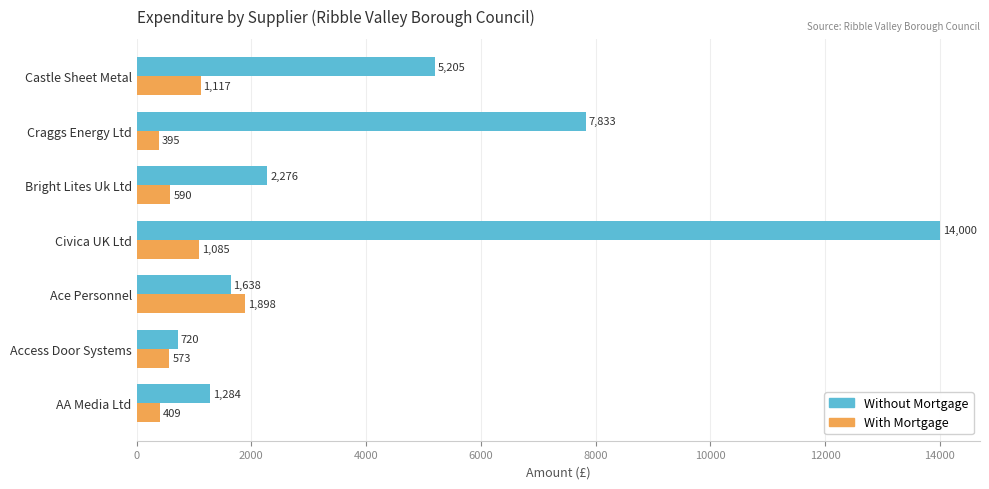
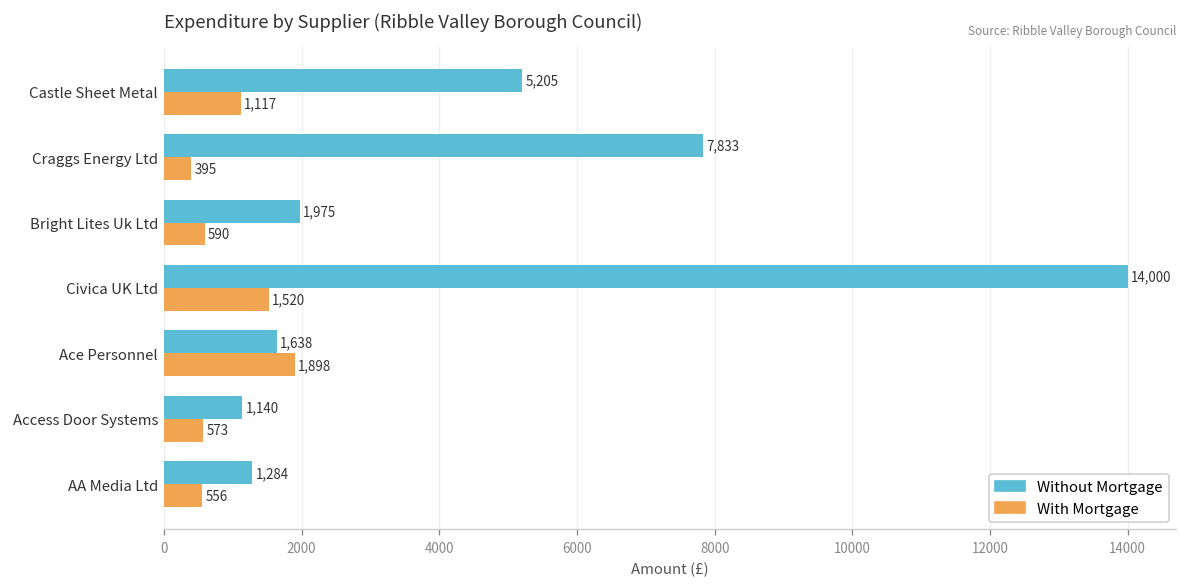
Without Mortgage, Bright Lites Uk Ltd: 2,276 -> 1,975
With Mortgage, Civica UK Ltd: 1,085 -> 1,520
Without Mortgage, Access Door Systems: 720 -> 1,140
With Mortgage, AA Media Ltd: 409 -> 556
